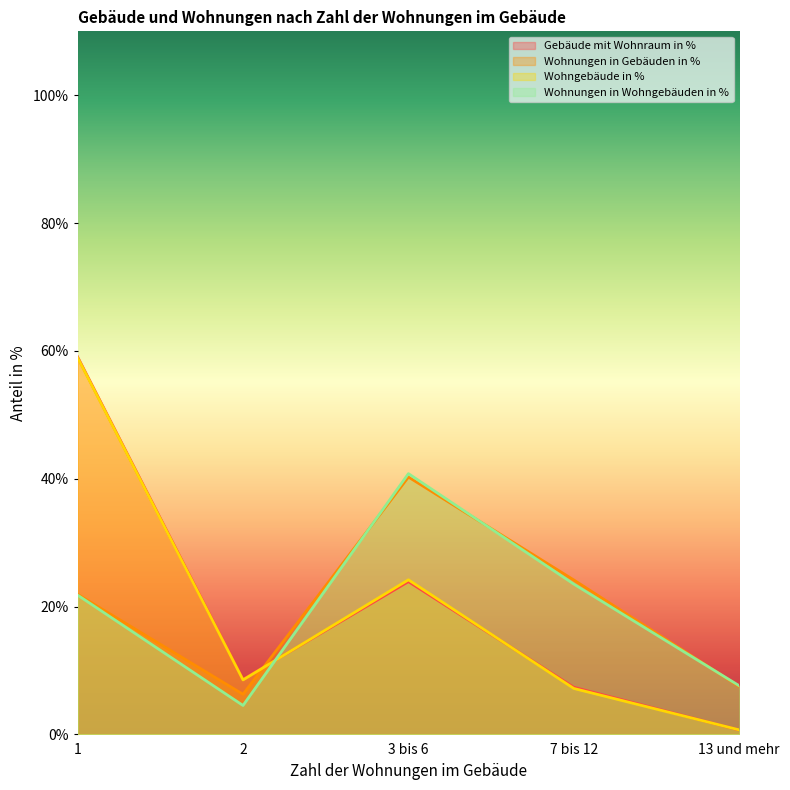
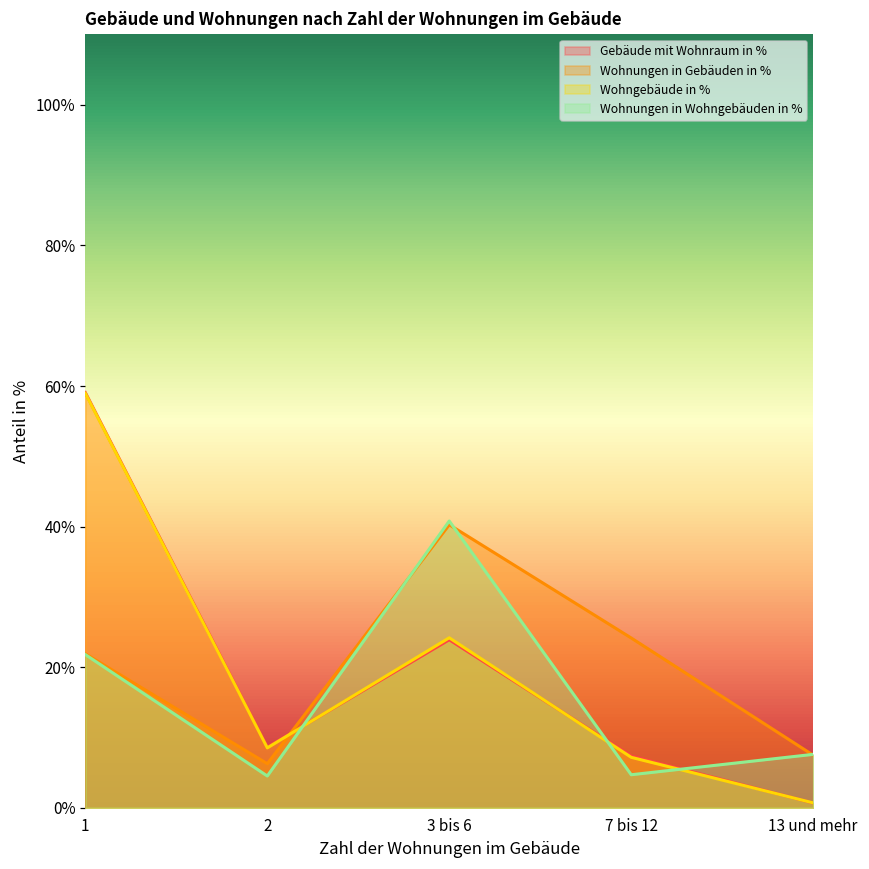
Wohnungen in Wohngebäuden in %, 7 bis 12: 24% -> 5%
